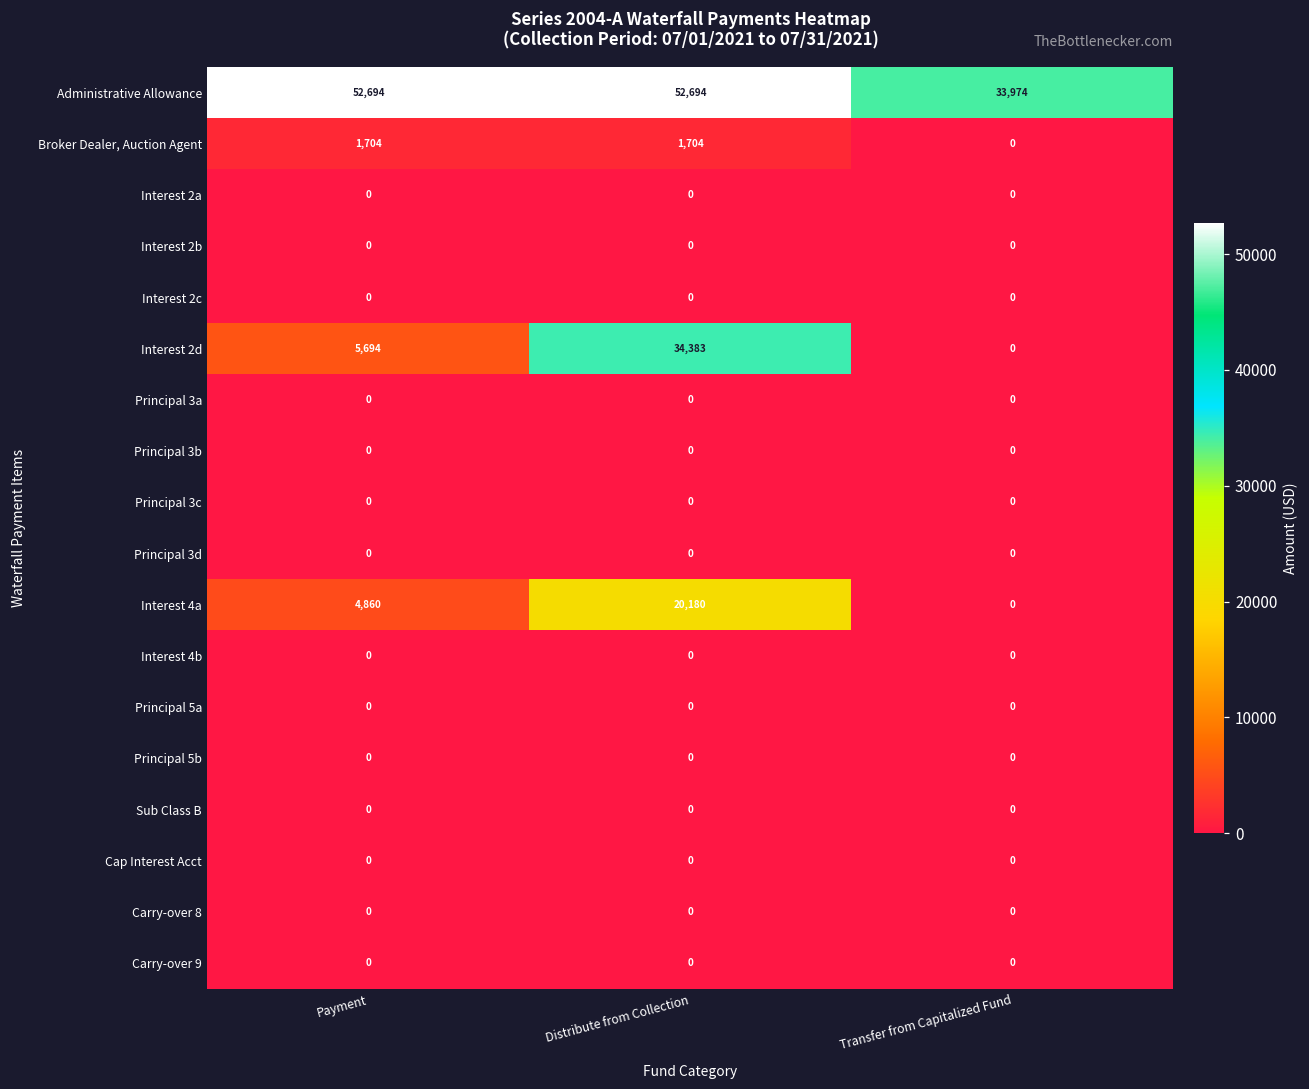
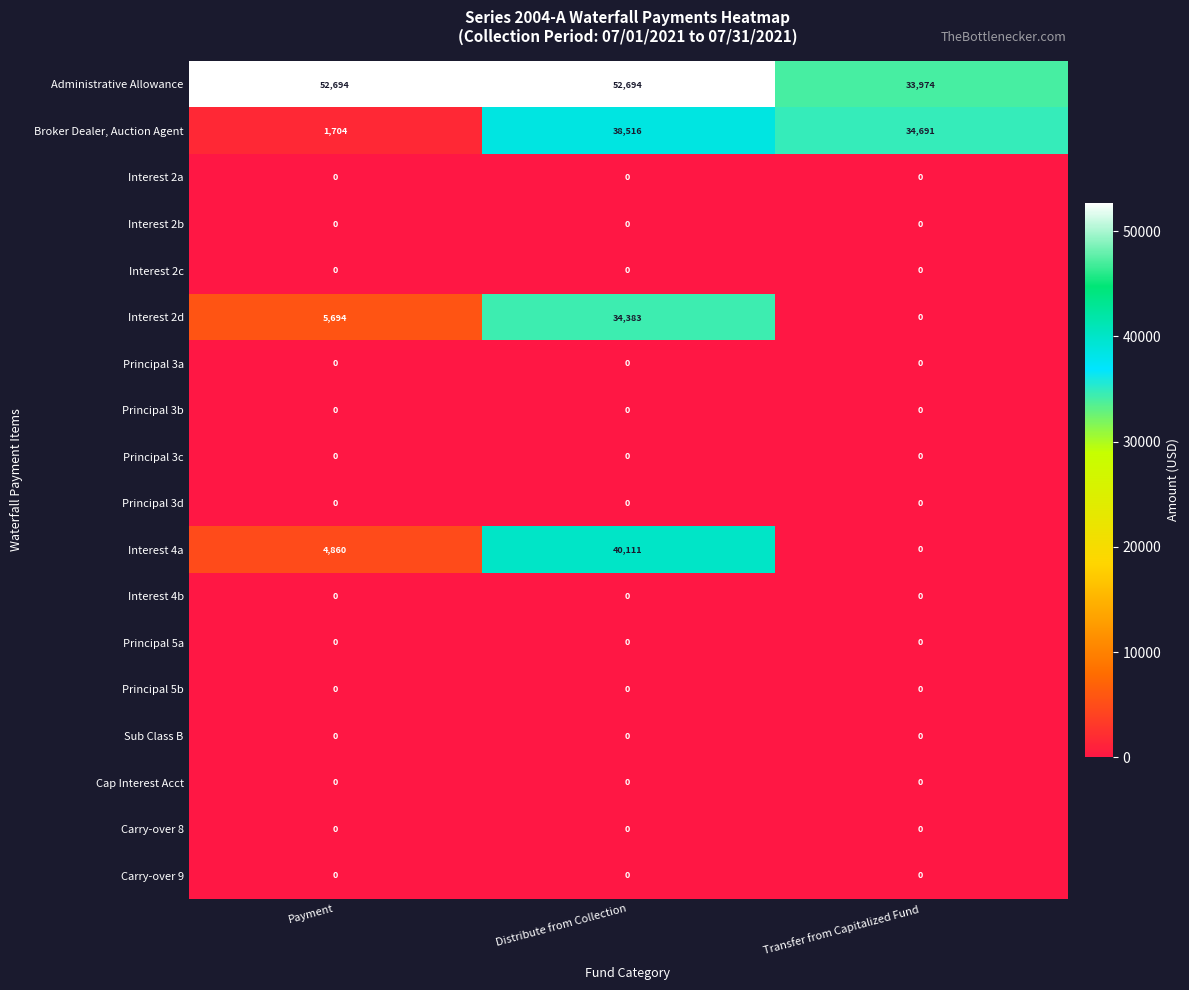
Broker Dealer, Auction Agent, Distribute from Collection: 1,704 -> 38,516
Broker Dealer, Auction Agent, Transfer from Capitalized Fund: 0 -> 34,691
Interest 4a, Distribute from Collection: 20,180 -> 40,111
